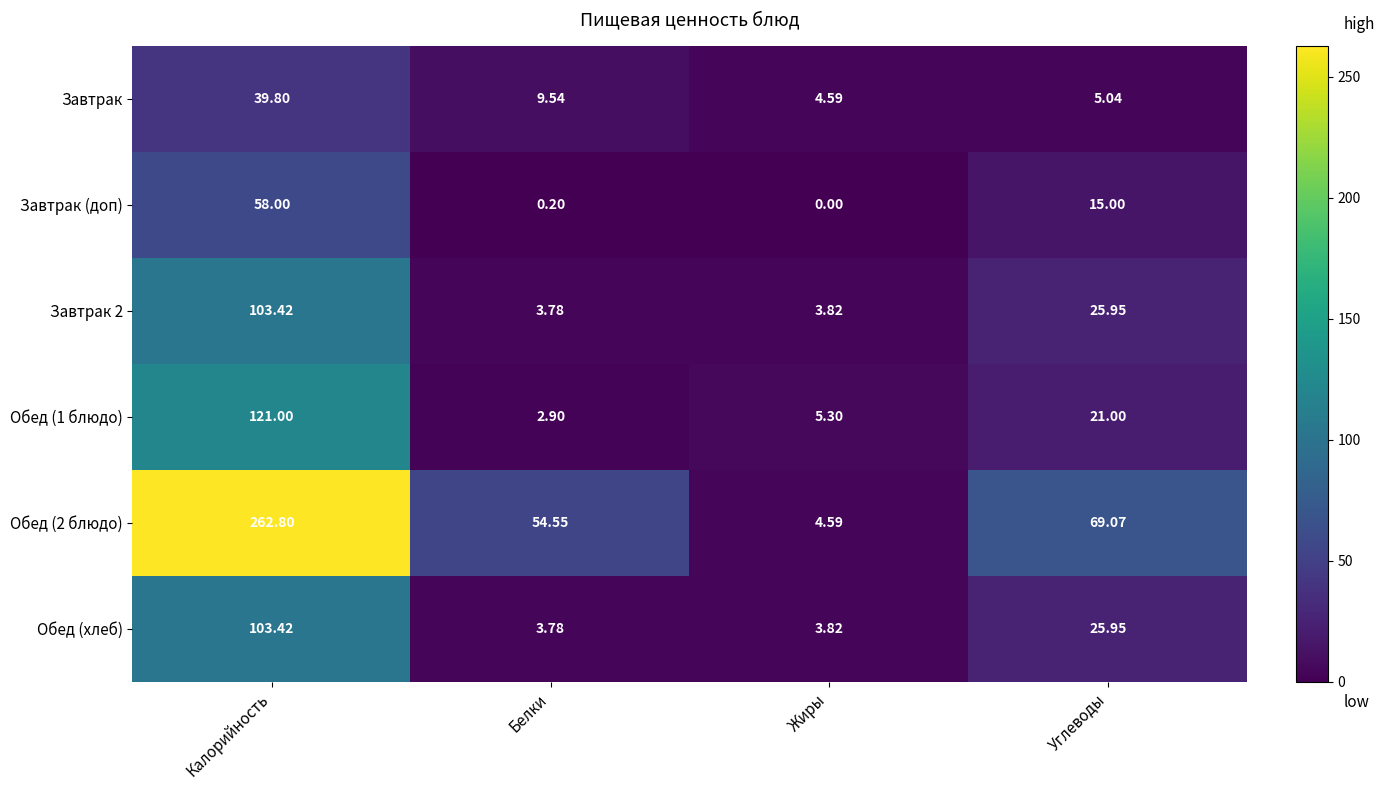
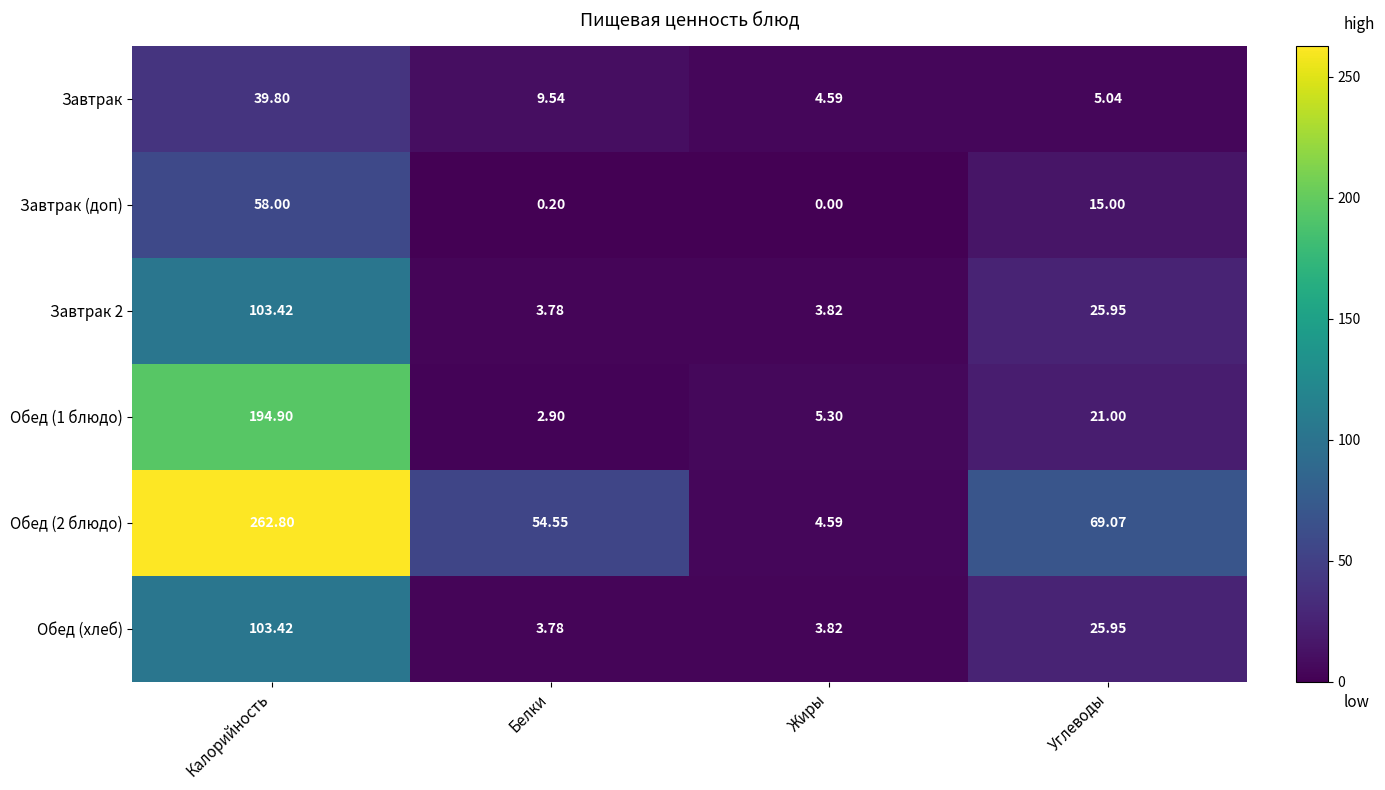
Обед (1 блюдо), Калорийность: 121.00 -> 194.90
